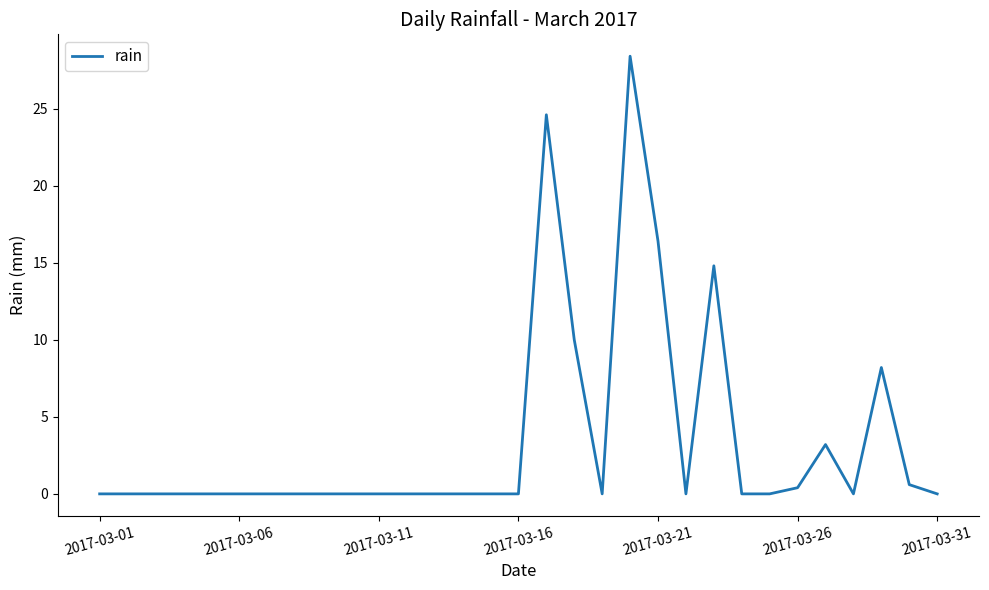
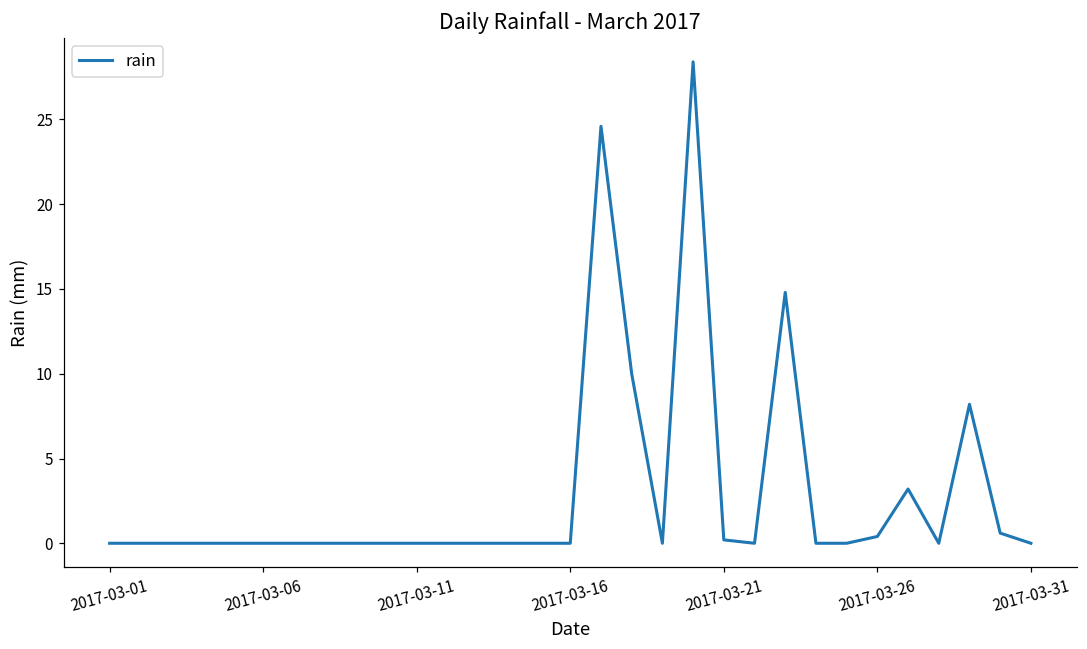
2017-03-21: 16.4 -> 0.2
